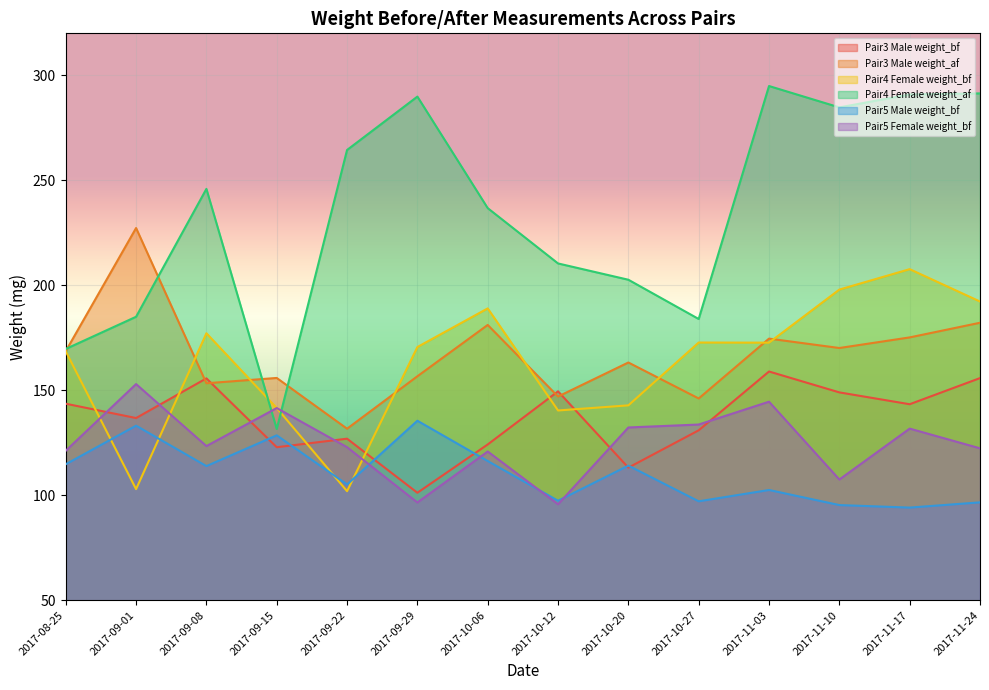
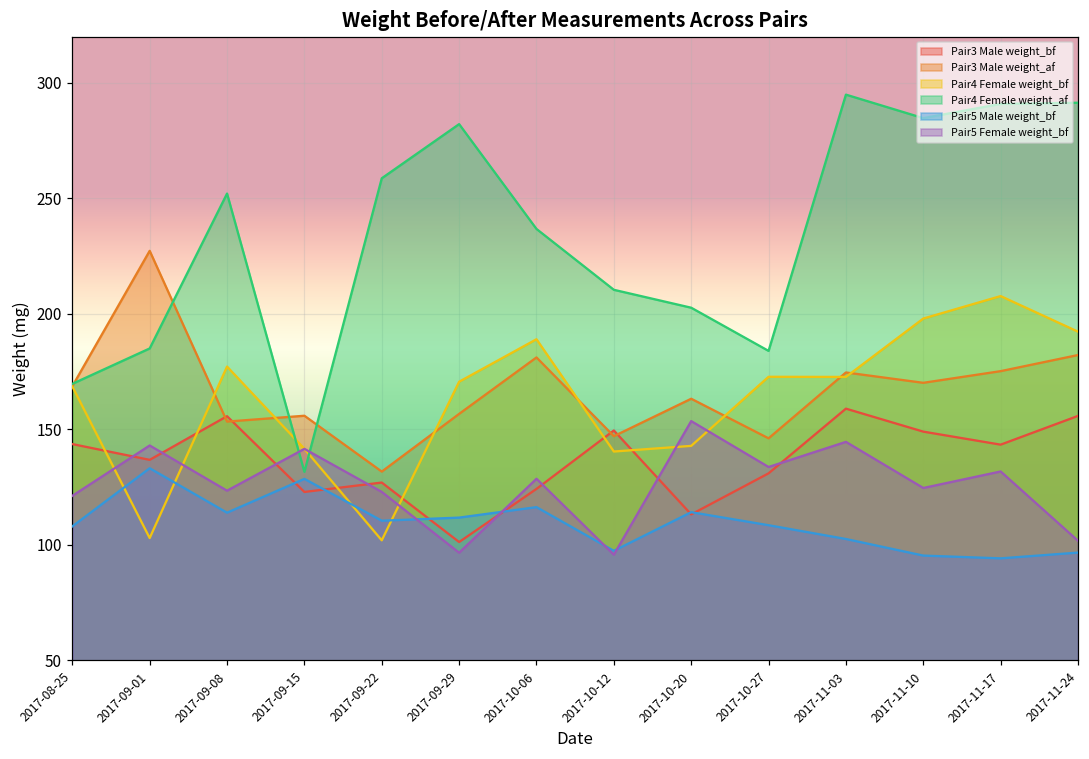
Pair5 Male weight_bf, 2017-08-25: 115 -> 108
Pair5 Female weight_bf, 2017-09-01: 153 -> 143
Pair4 Female weight_af, 2017-09-08: 246 -> 252
Pair4 Female weight_af, 2017-09-22: 264 -> 259
Pair5 Male weight_bf, 2017-09-22: 105 -> 110
Pair4 Female weight_af, 2017-09-29: 290 -> 282
Pair5 Male weight_bf, 2017-09-29: 135 -> 112
Pair5 Female weight_bf, 2017-10-06: 121 -> 129
Pair5 Female weight_bf, 2017-10-20: 132 -> 154
Pair5 Male weight_bf, 2017-10-27: 97 -> 108
Pair5 Female weight_bf, 2017-11-10: 107 -> 125
Pair5 Female weight_bf, 2017-11-24: 122 -> 102
